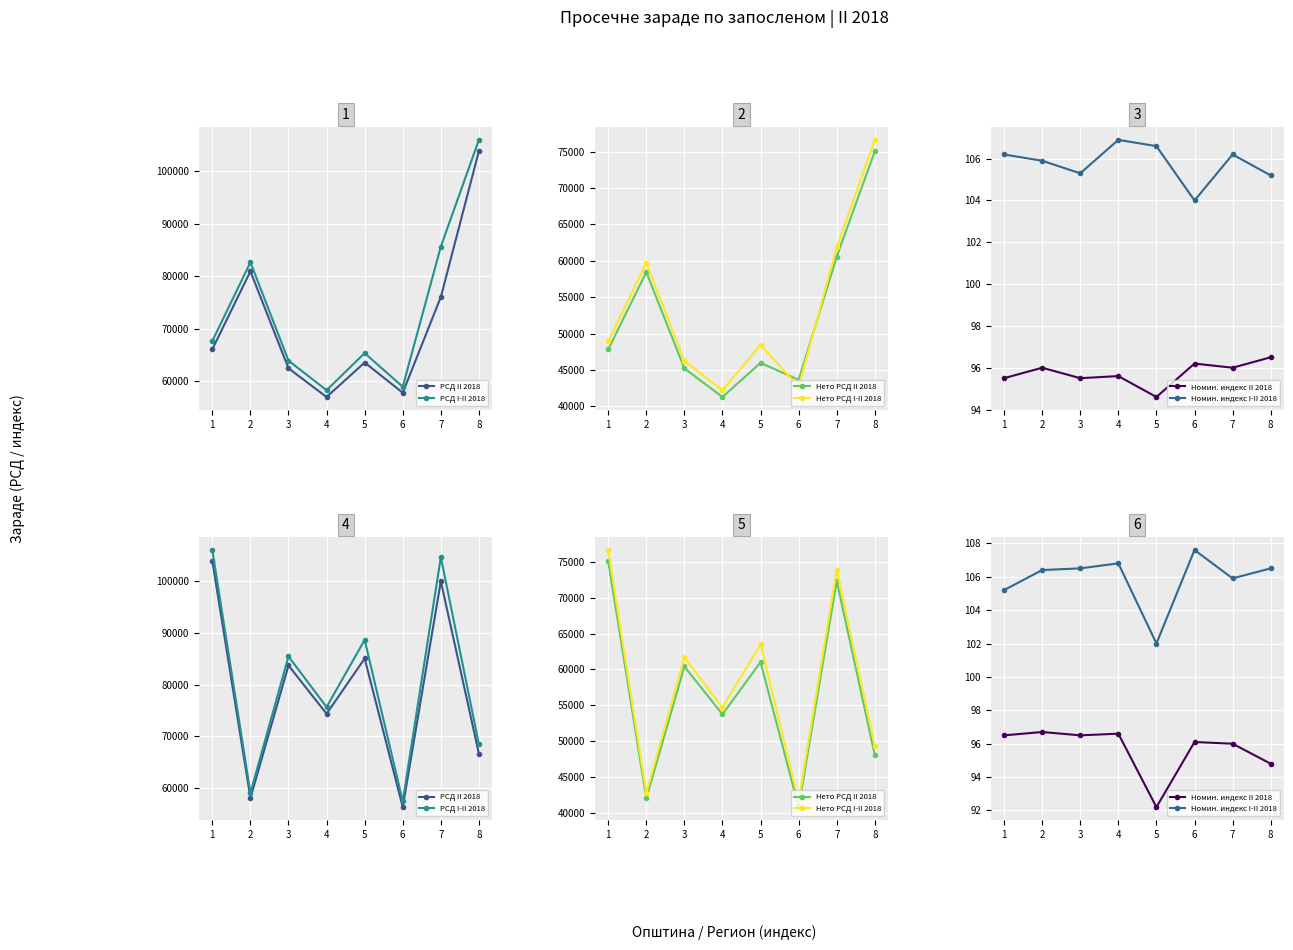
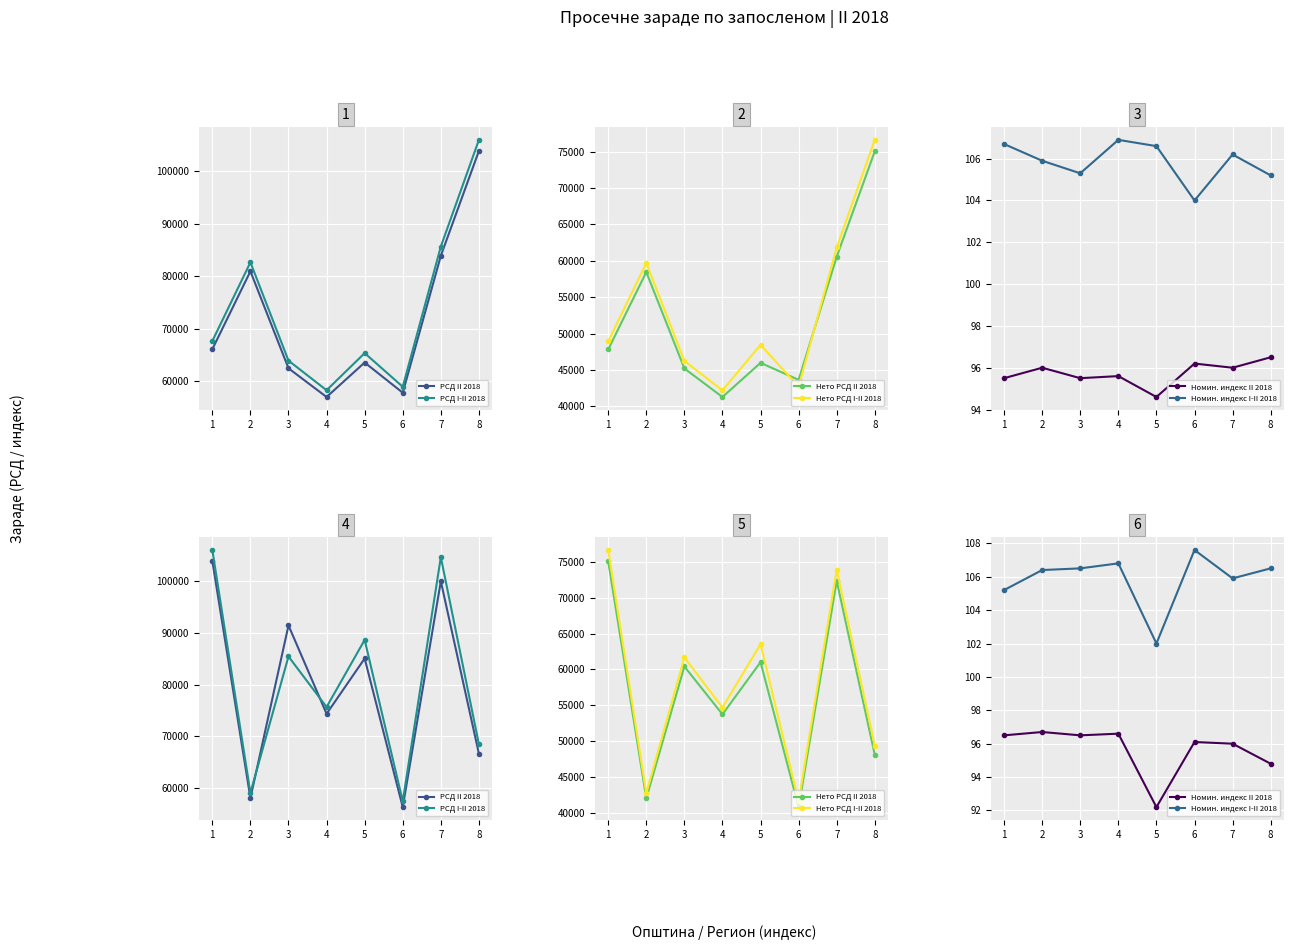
1, РСД II 2018, 7: 76000 -> 84000
3, Номин. индекс I-II 2018, 1: 106.2 -> 106.7
4, РСД II 2018, 3: 84000 -> 91000
